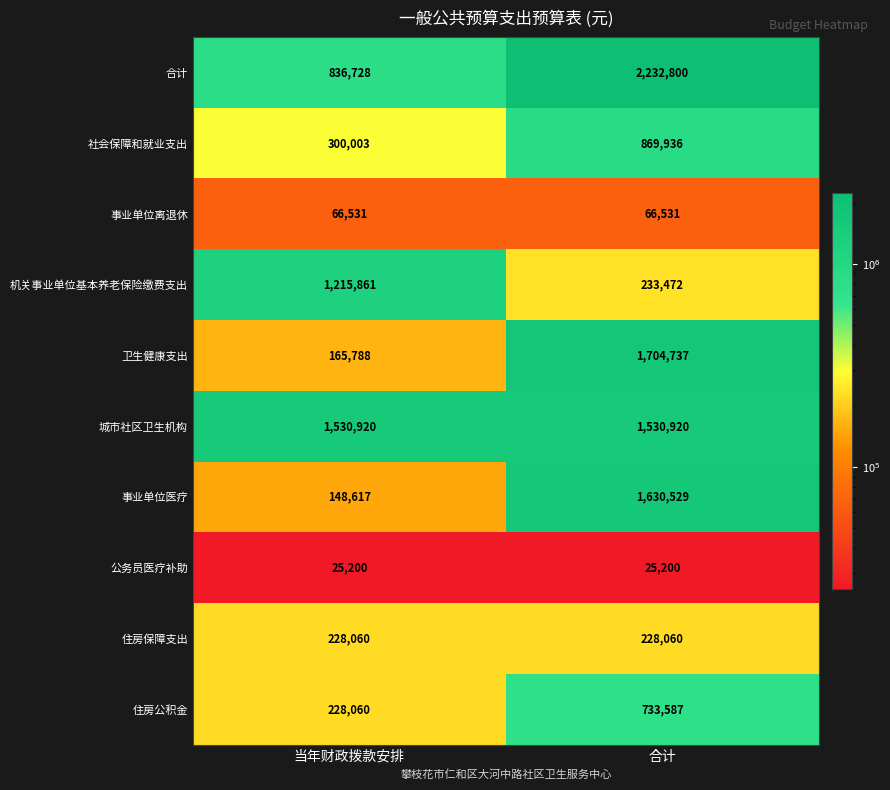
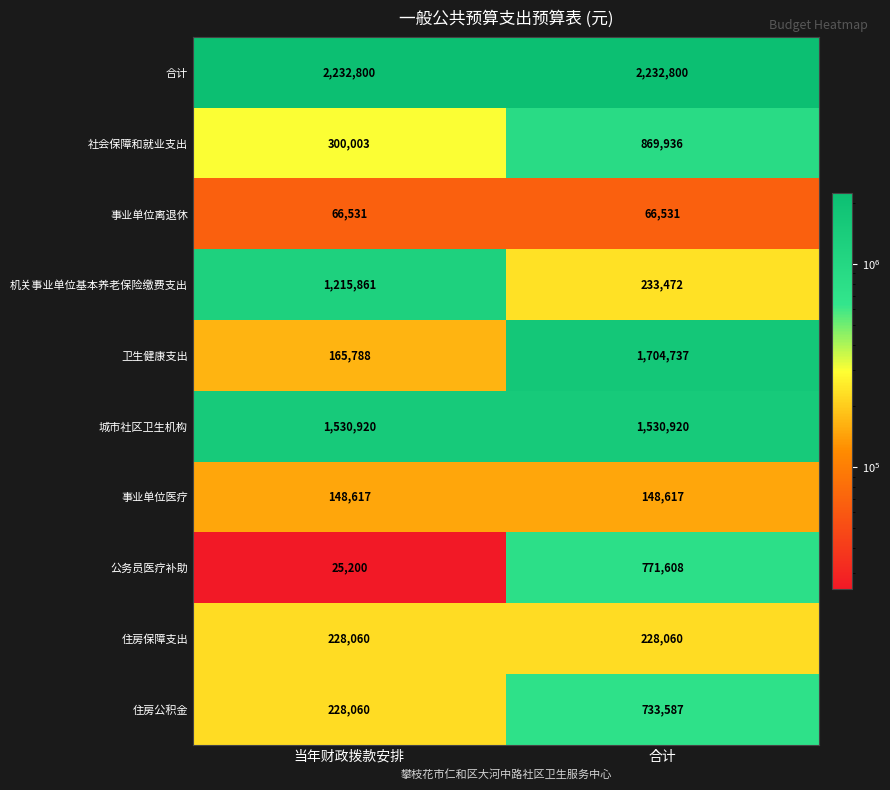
合计, 当年财政拨款安排: 836,728 -> 2,232,800
事业单位医疗, 合计: 1,630,529 -> 148,617
公务员医疗补助, 合计: 25,200 -> 771,608
